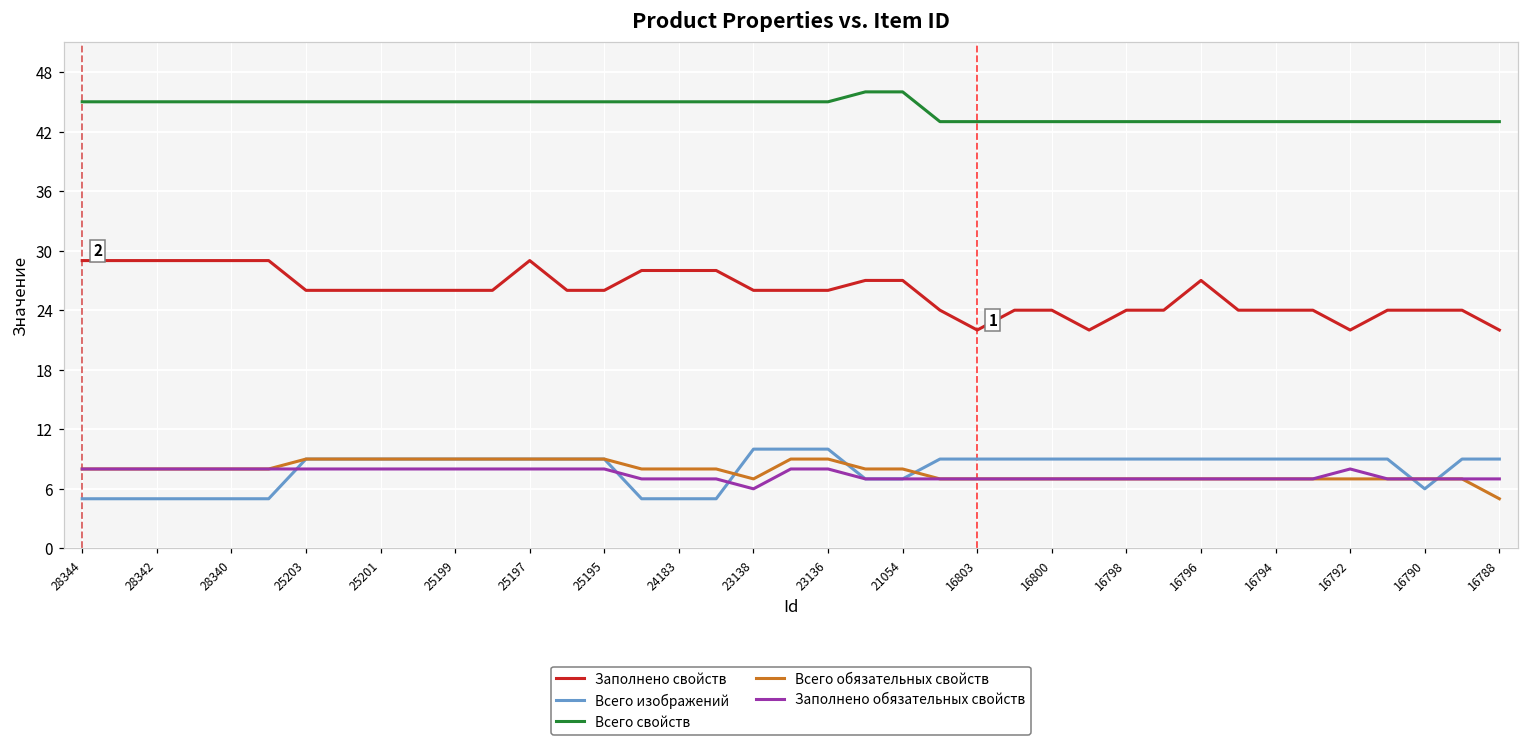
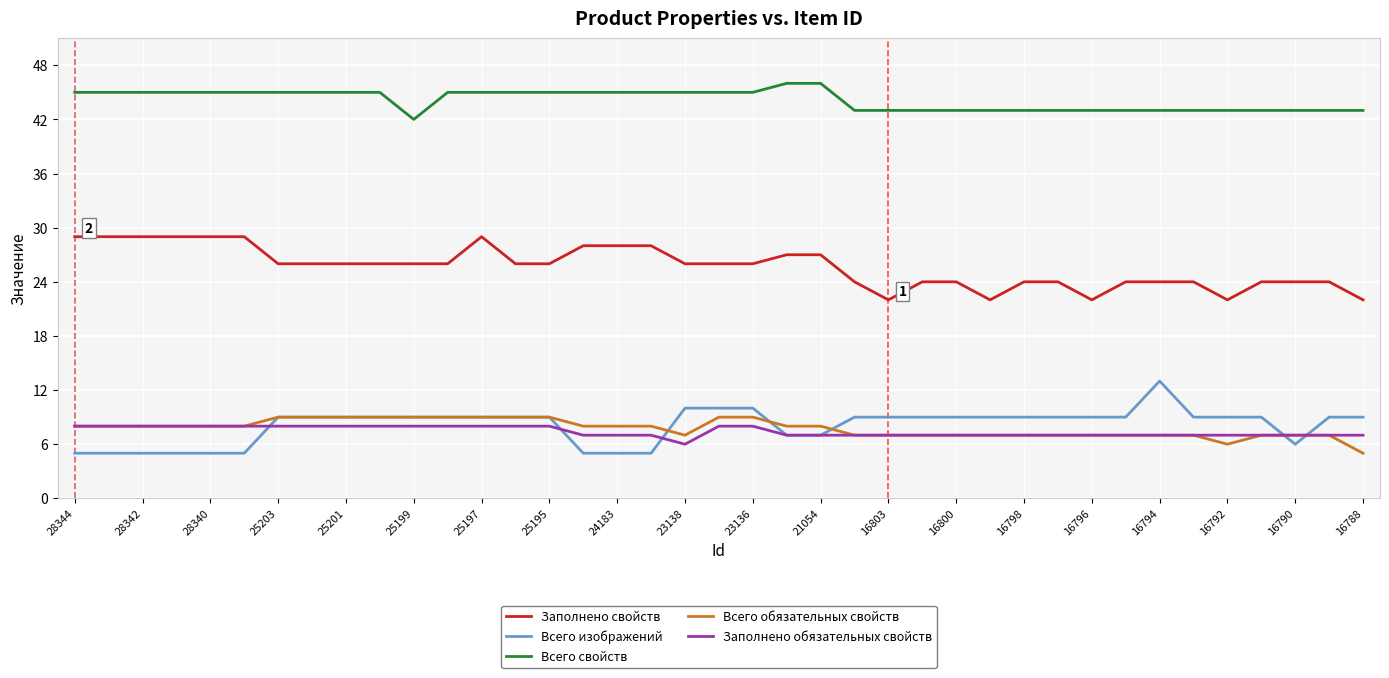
Всего свойств, 25199: 45 -> 42
Заполнено свойств, 16796: 27 -> 22
Всего изображений, 16794: 9 -> 13
Всего обязательных свойств, 16792: 7 -> 6
Заполнено обязательных свойств, 16792: 8 -> 7
